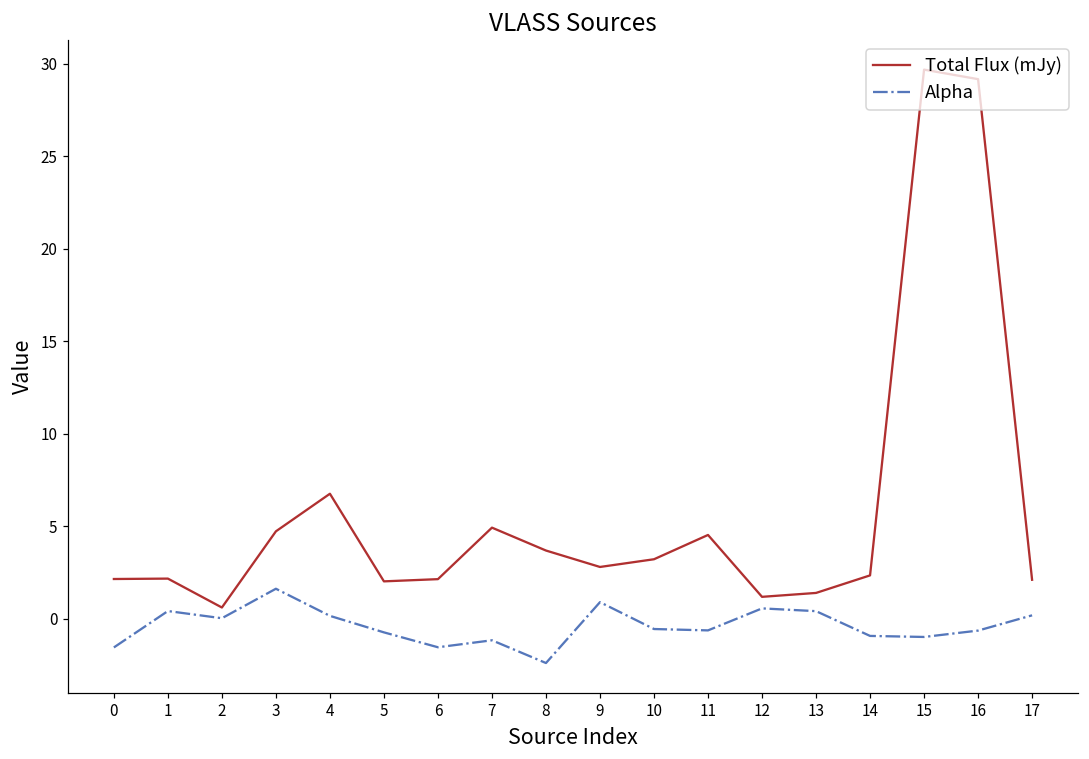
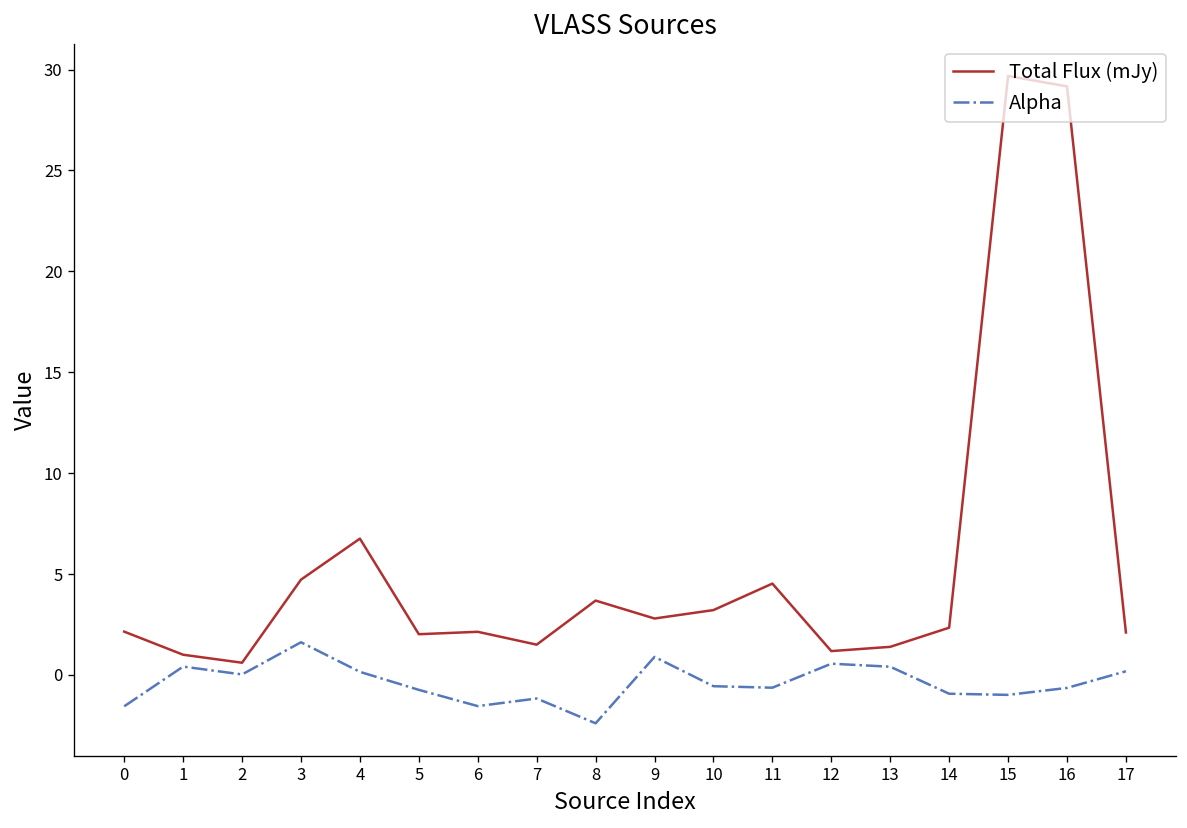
Total Flux (mJy), 1: 2.2 -> 1.0
Total Flux (mJy), 7: 4.9 -> 1.5
